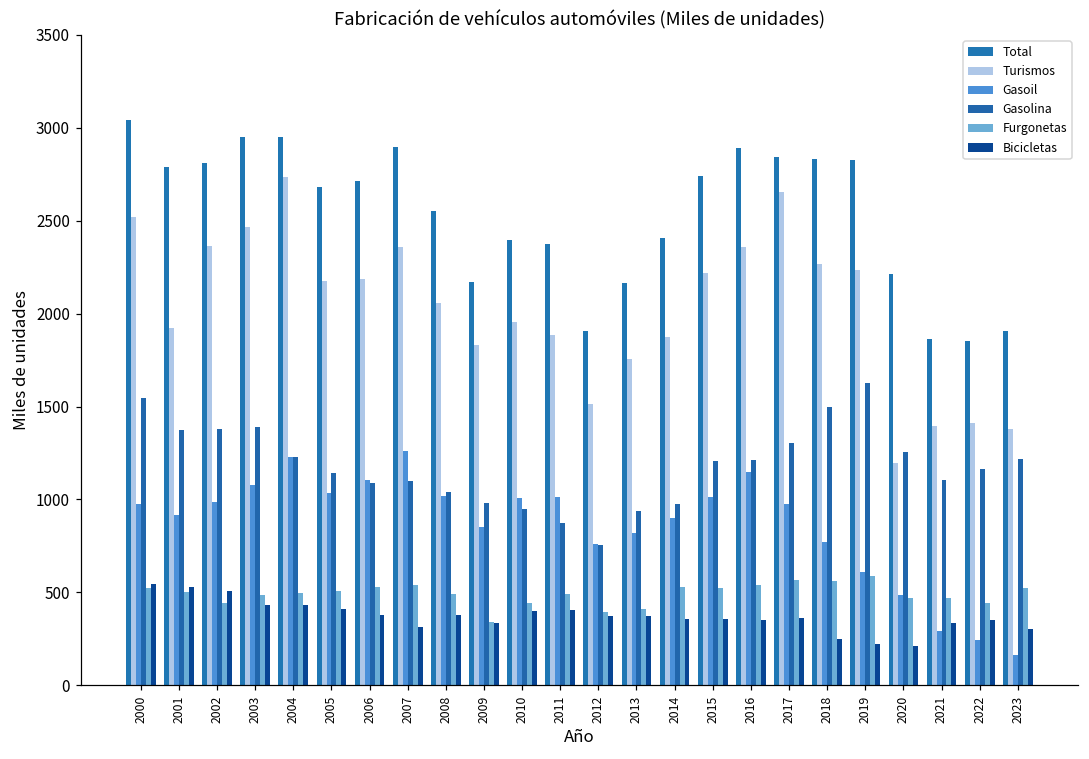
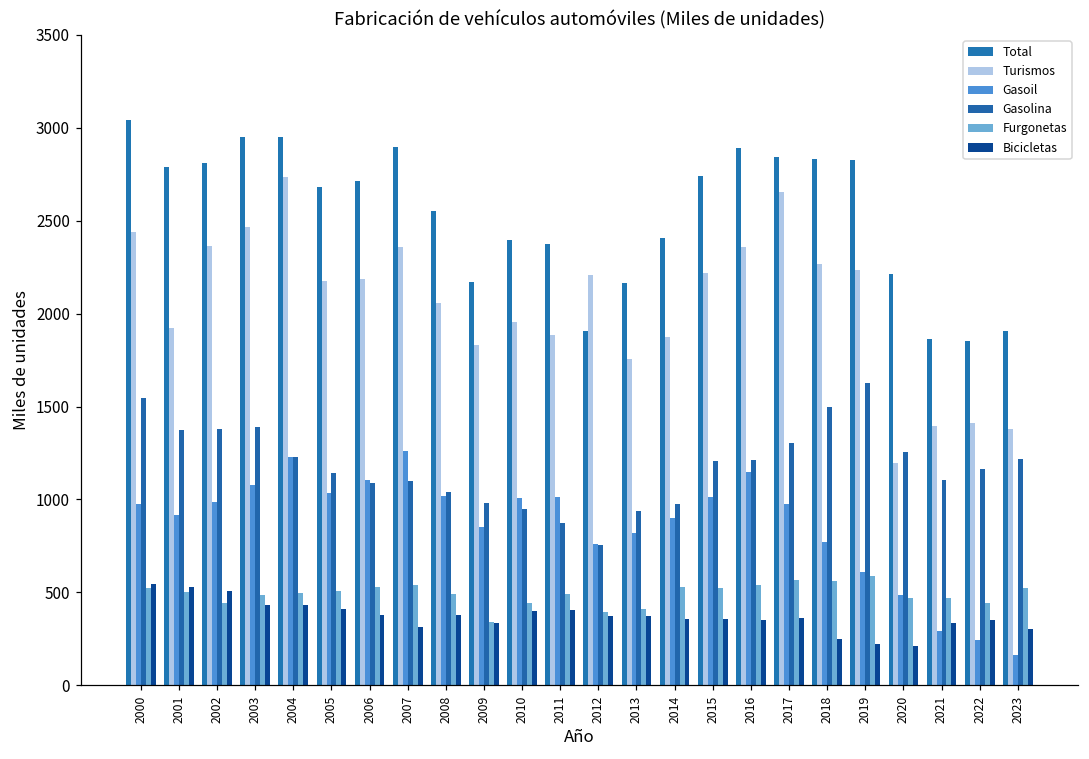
Turismos, 2000: 2520 -> 2440
Turismos, 2012: 1520 -> 2210
